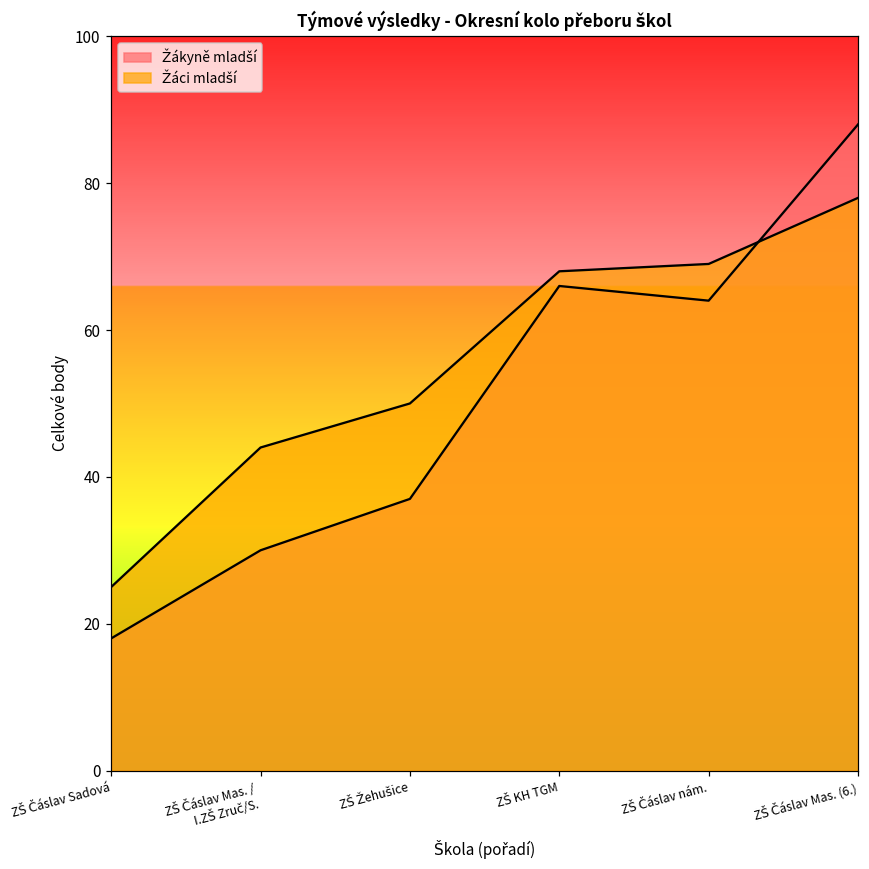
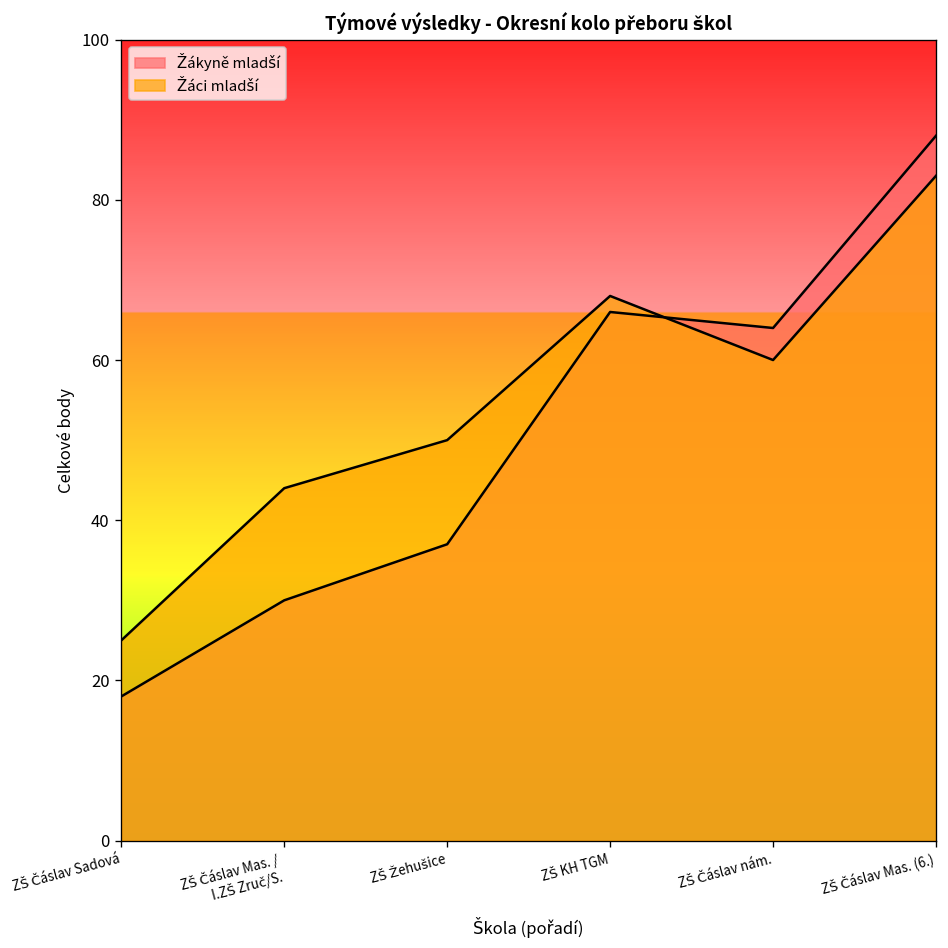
Žáci mladší, ZŠ Čáslav nám.: 69 -> 60
Žáci mladší, ZŠ Čáslav Mas. (6.): 78 -> 83
